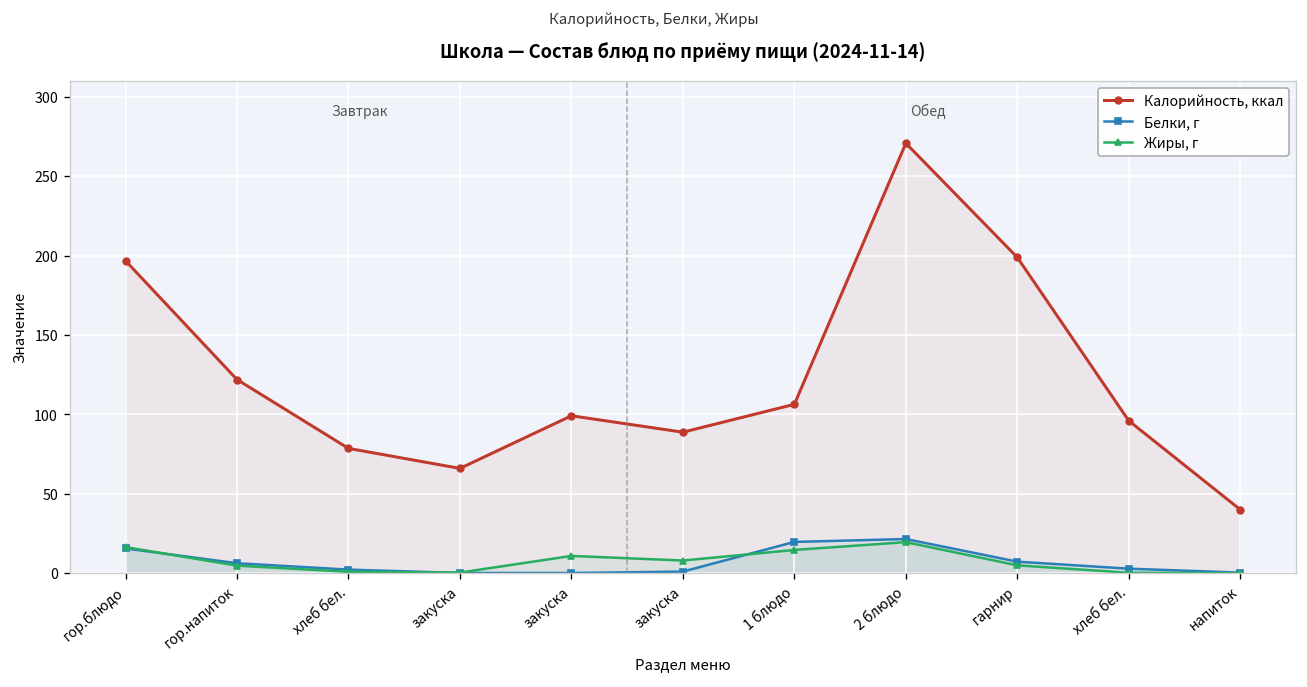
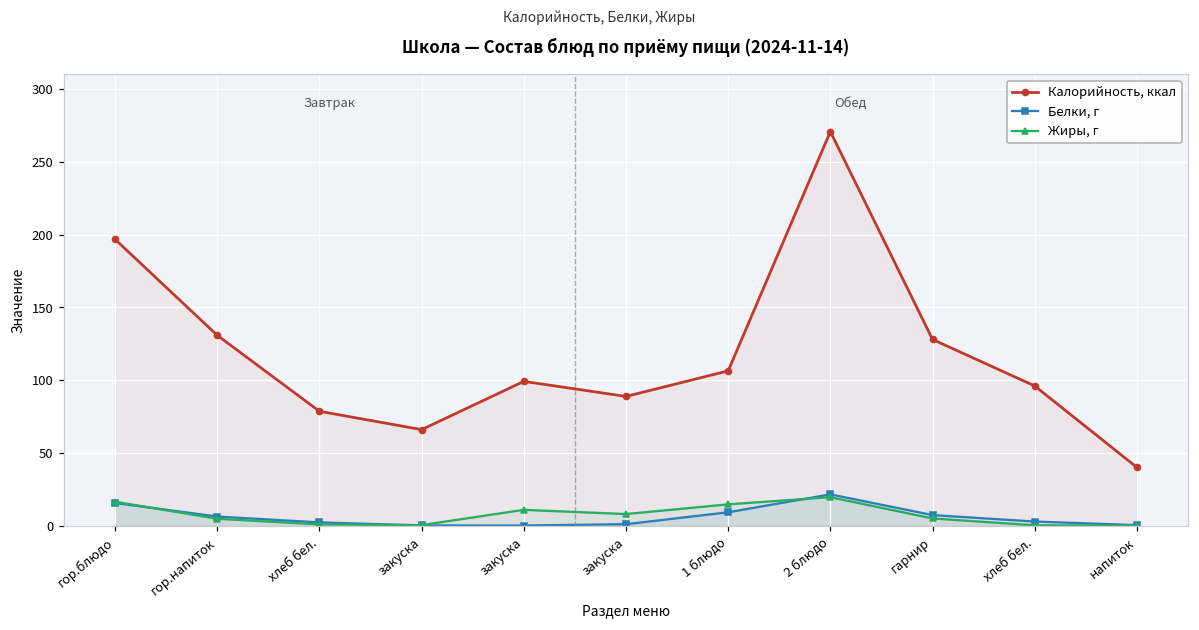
Калорийность, ккал, гор.напиток: 122 -> 131
Белки, г, 1 блюдо: 20 -> 9
Калорийность, ккал, гарнир: 199 -> 128
